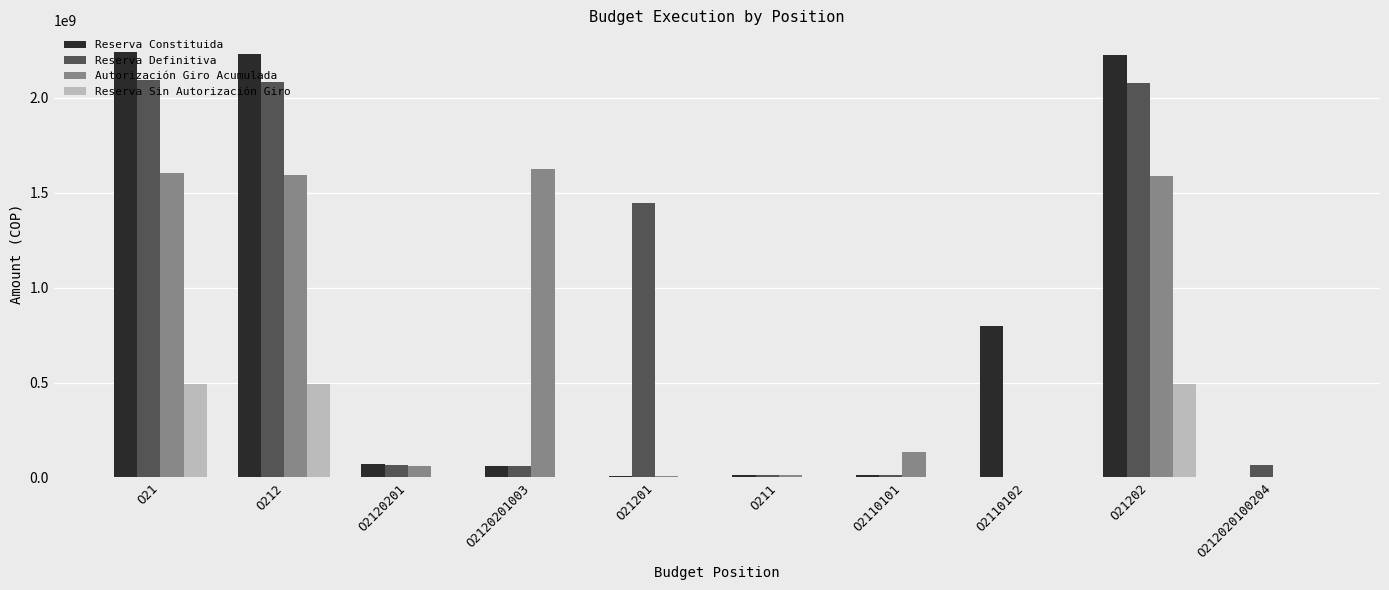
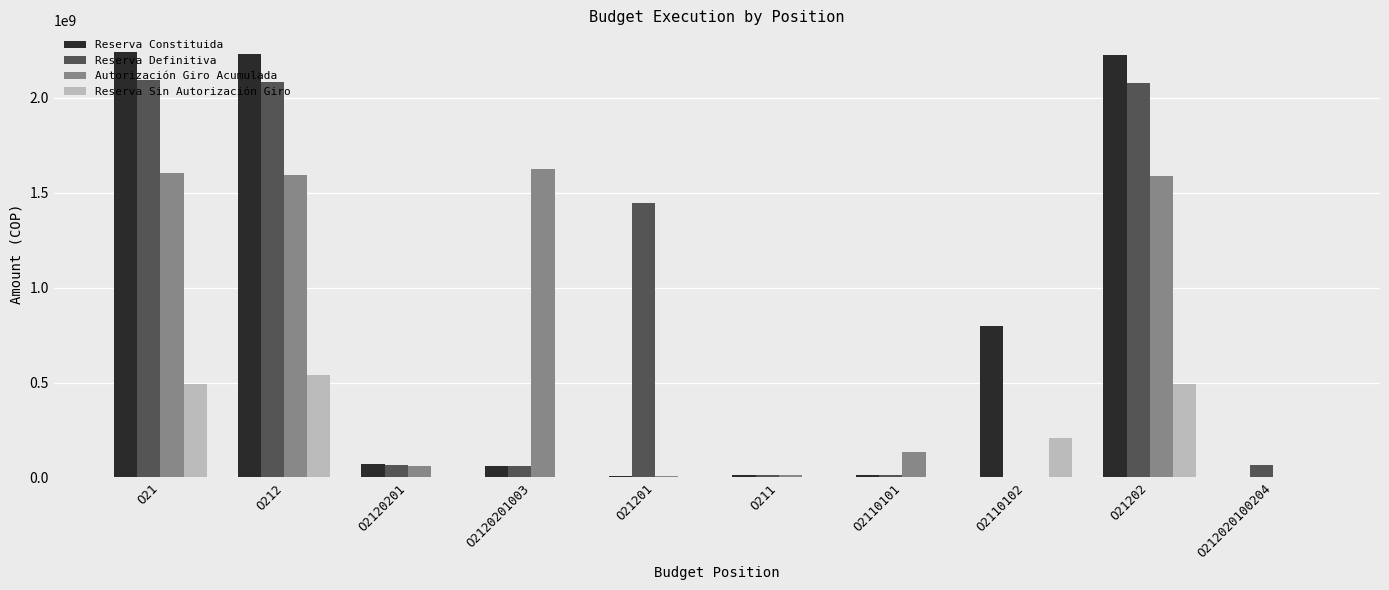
Reserva Sin Autorización Giro, O212: 490000000 -> 540000000
Reserva Sin Autorización Giro, O2110102: 0 -> 210000000
